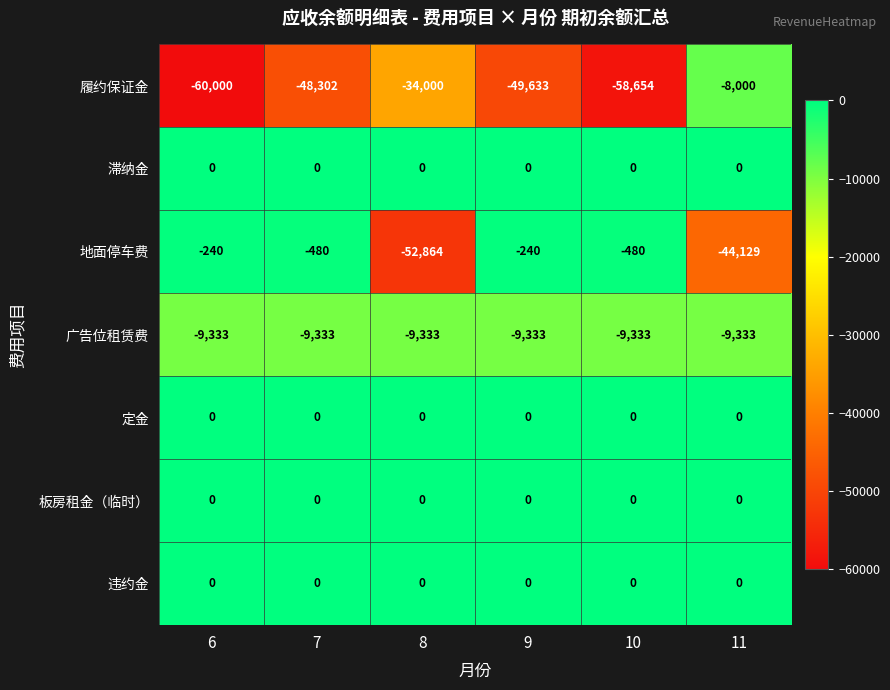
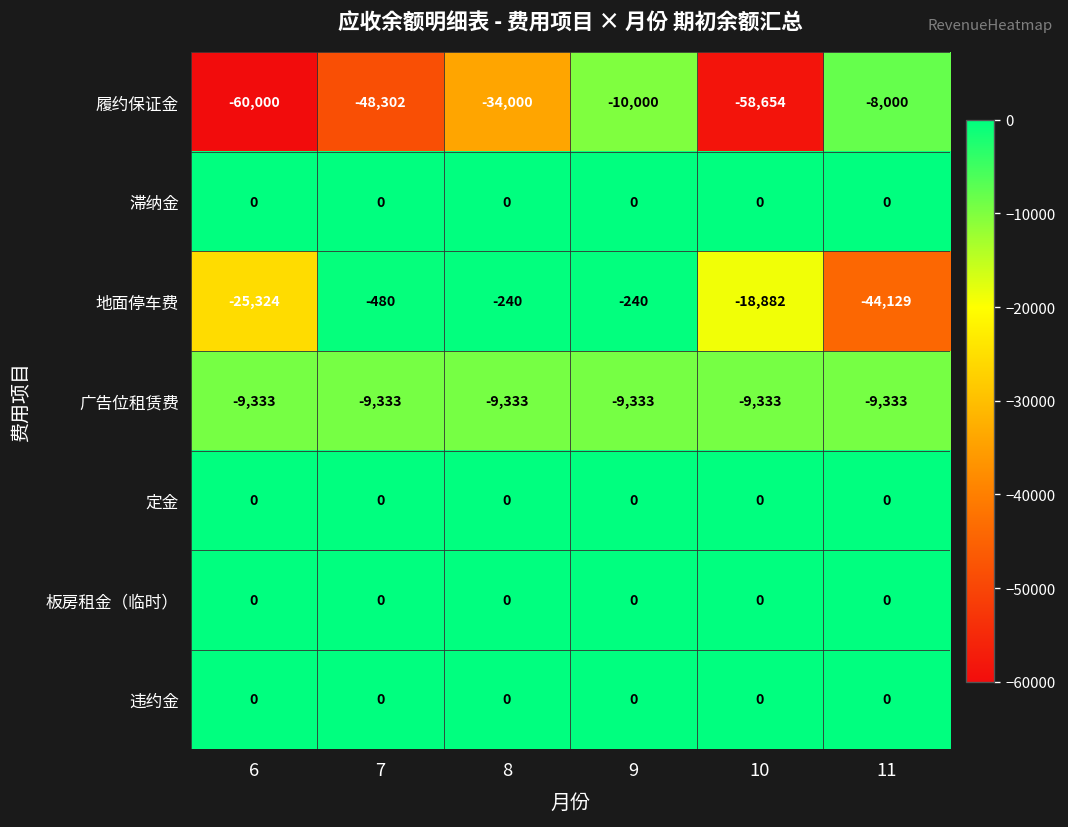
履约保证金, 9: -49,633 -> -10,000
地面停车费, 6: -240 -> -25,324
地面停车费, 8: -52,864 -> -240
地面停车费, 10: -480 -> -18,882
